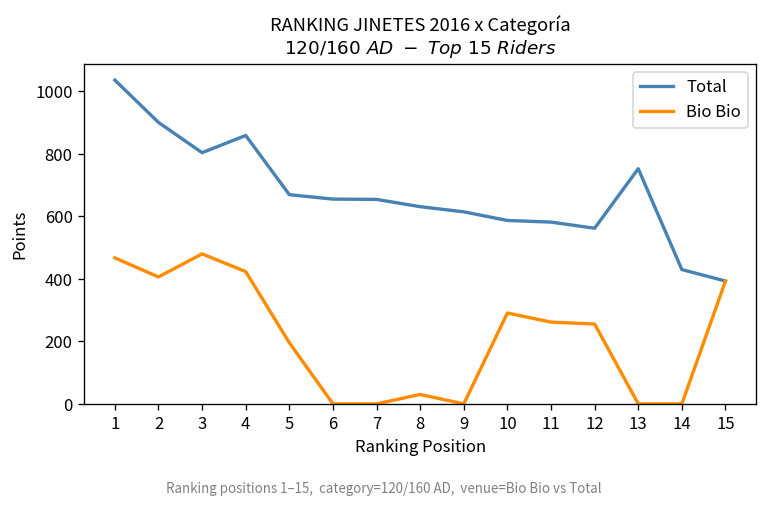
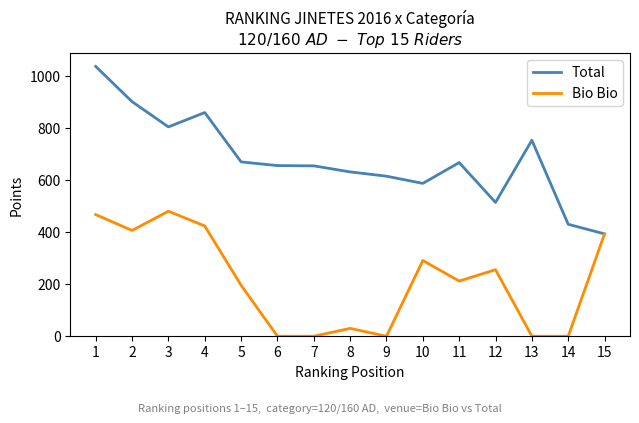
Total, 11: 580 -> 670
Bio Bio, 11: 260 -> 210
Total, 12: 560 -> 510
